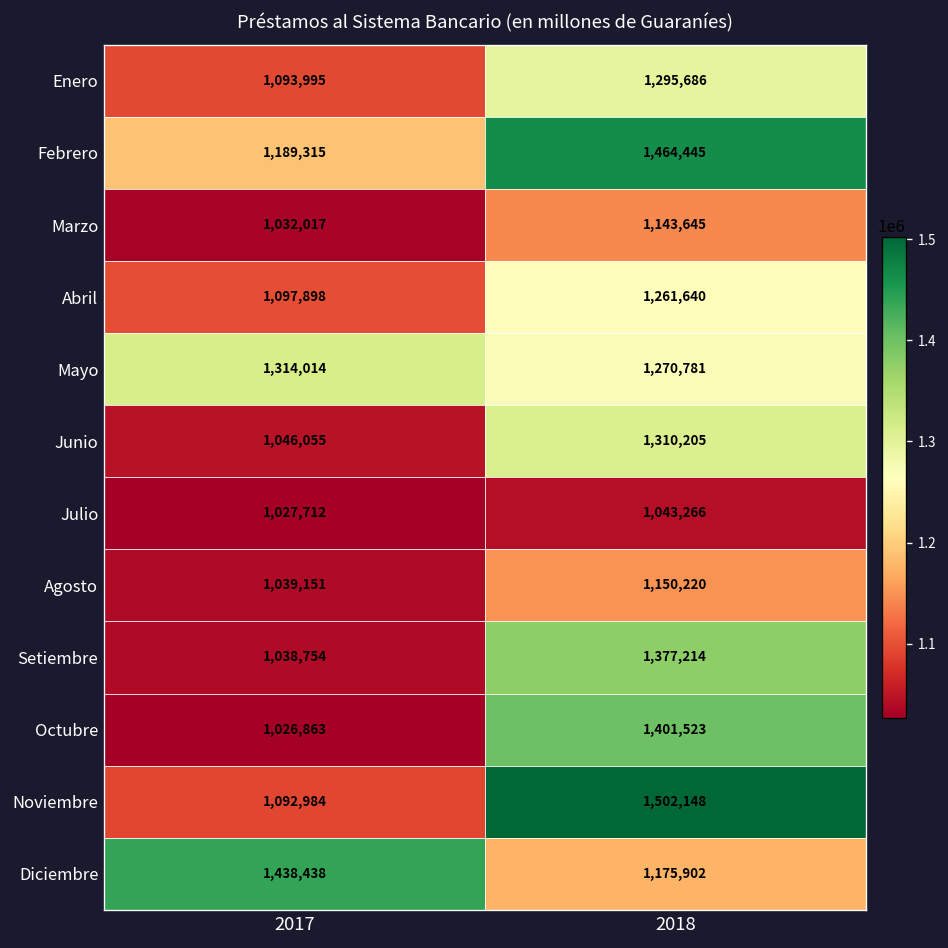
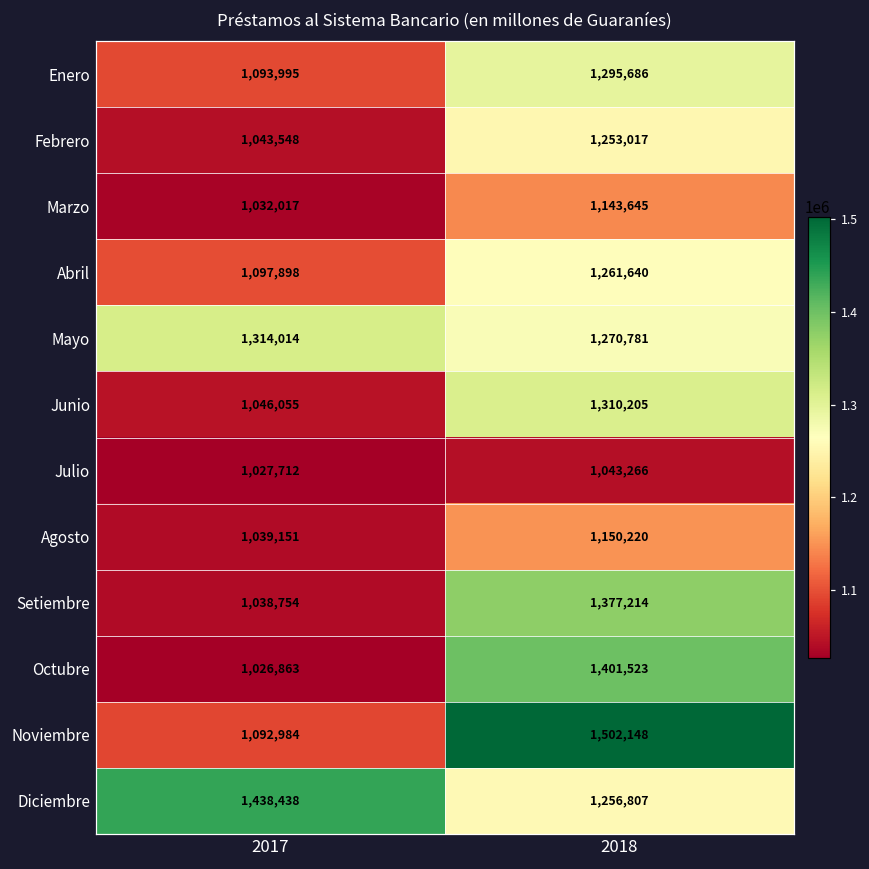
Febrero, 2017: 1,189,315 -> 1,043,548
Febrero, 2018: 1,464,445 -> 1,253,017
Diciembre, 2018: 1,175,902 -> 1,256,807
